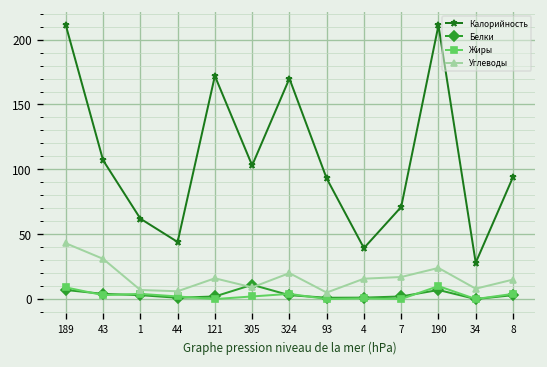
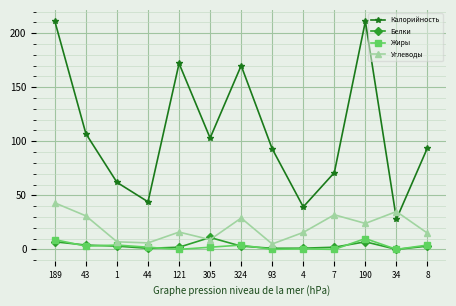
Углеводы, 324: 20 -> 29
Углеводы, 7: 17 -> 32
Углеводы, 34: 8 -> 35
